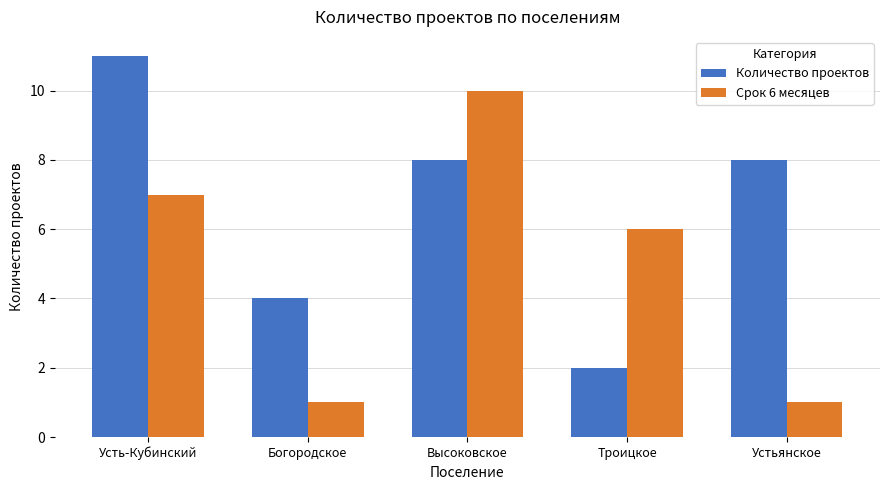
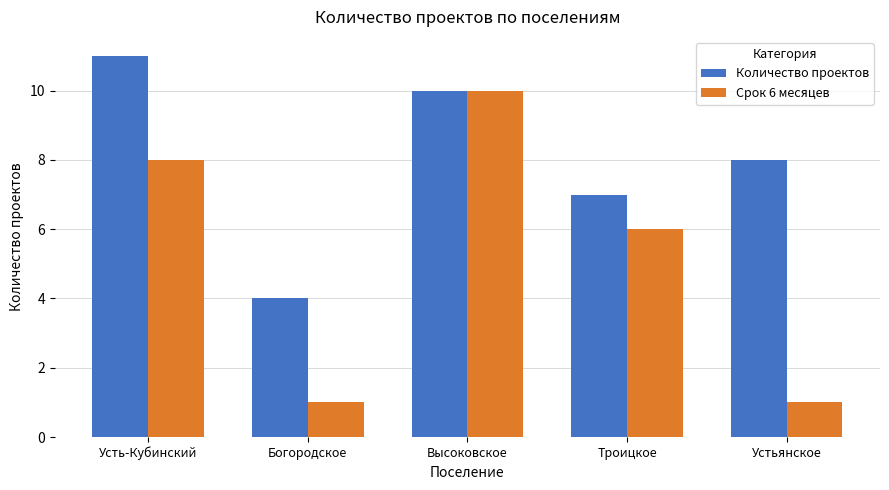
Срок 6 месяцев, Усть-Кубинский: 7 -> 8
Количество проектов, Высоковское: 8 -> 10
Количество проектов, Троицкое: 2 -> 7
